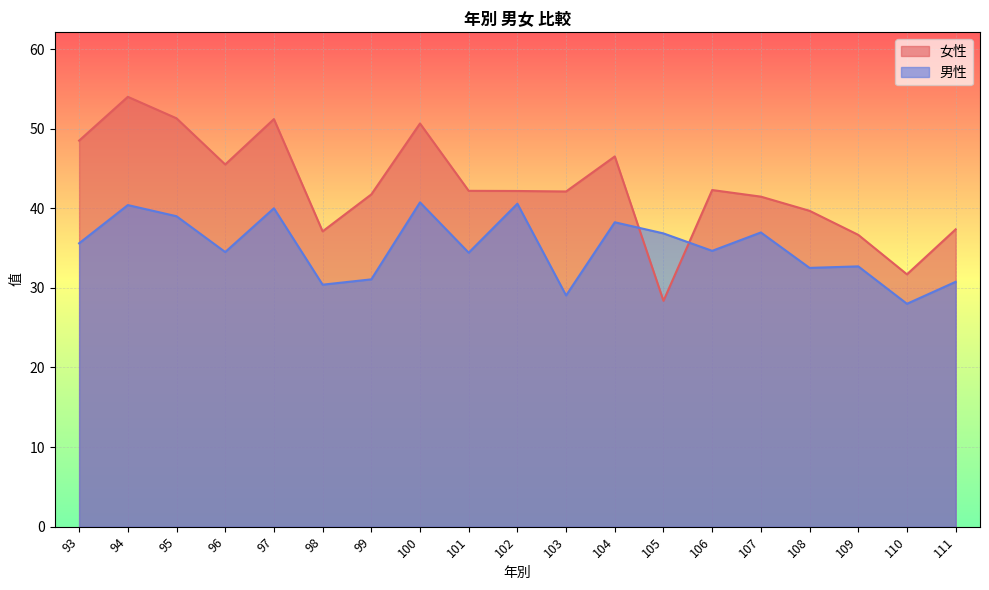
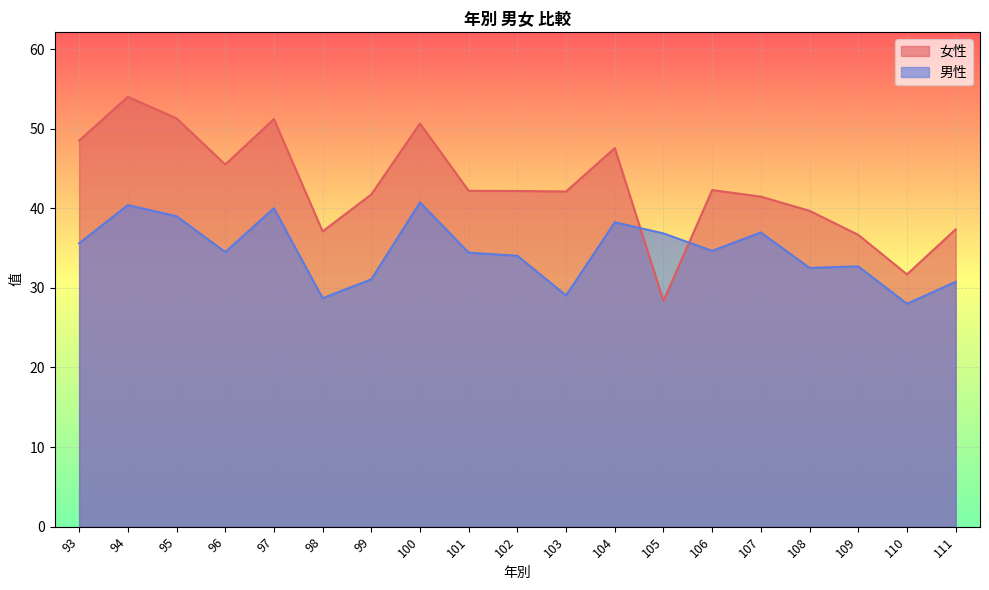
男性, 98: 30 -> 29
男性, 102: 41 -> 34
女性, 104: 47 -> 48
